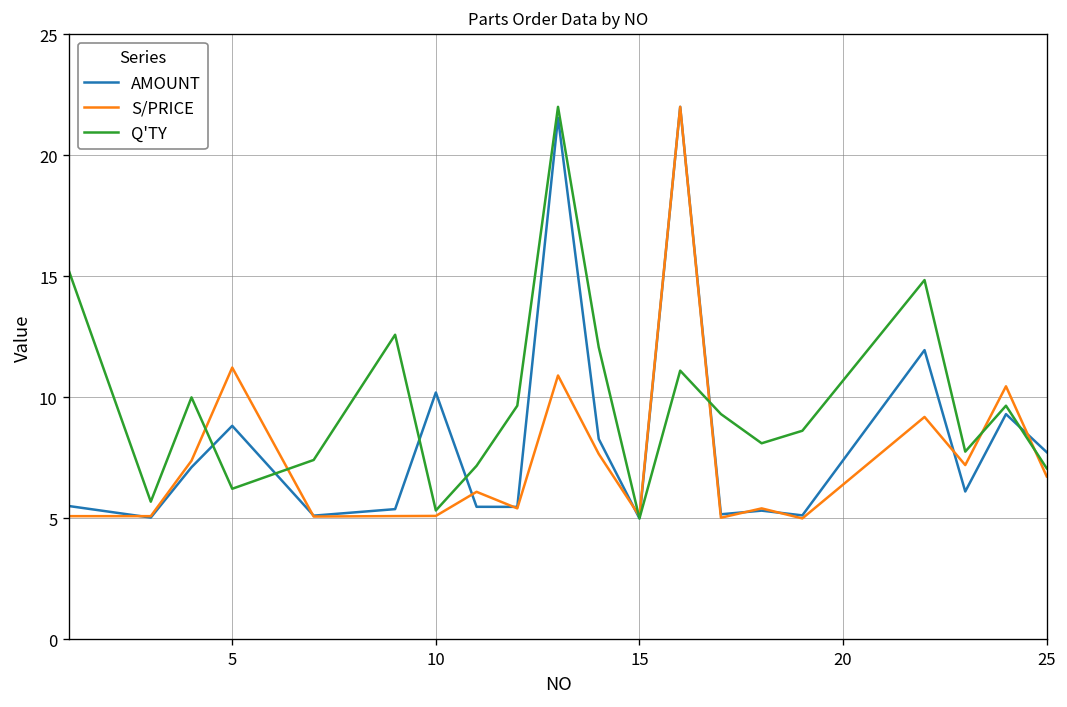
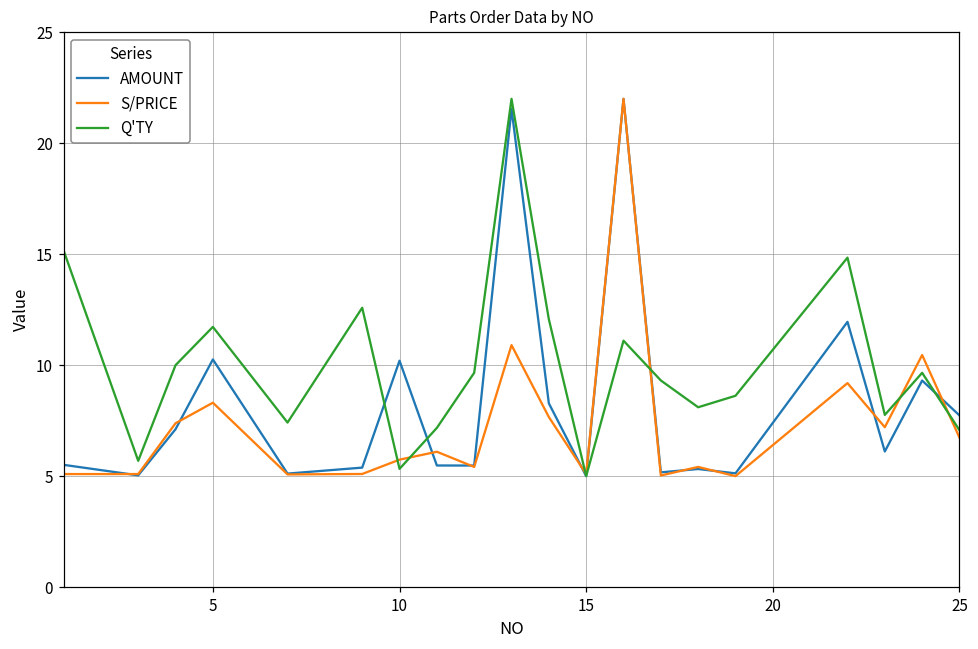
AMOUNT, 5: 8.8 -> 10.3
S/PRICE, 5: 11.2 -> 8.3
Q'TY, 5: 6.2 -> 11.7
S/PRICE, 10: 5.1 -> 5.7
